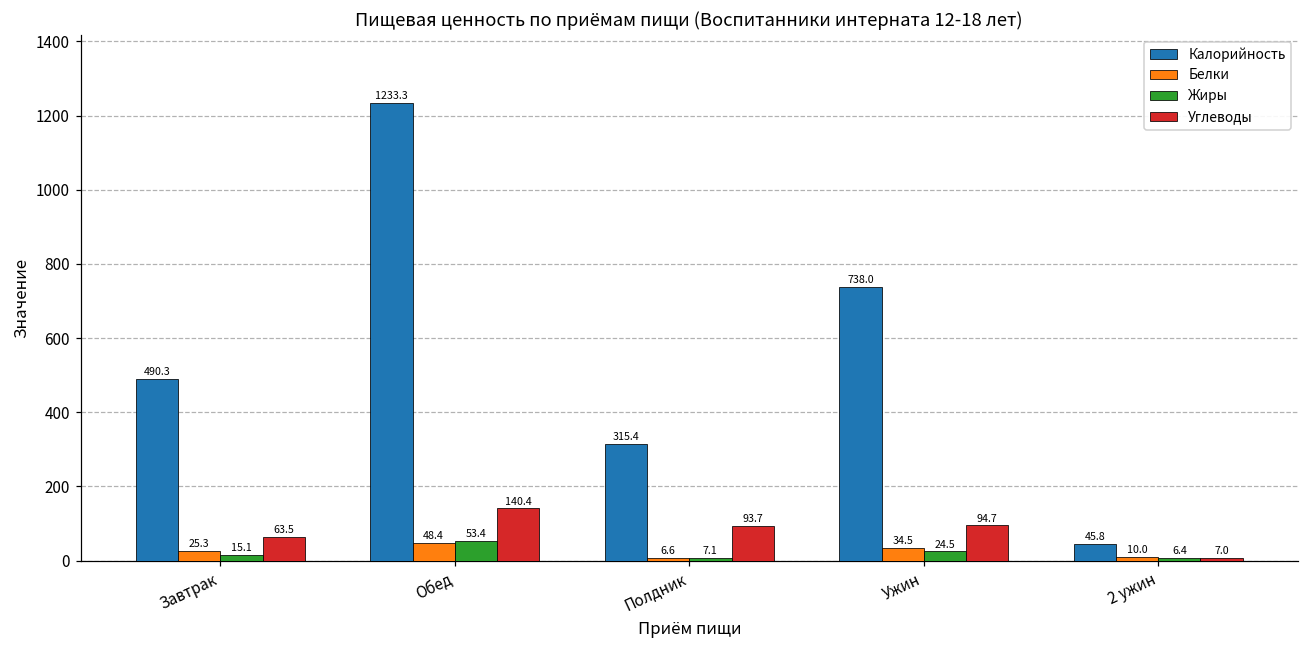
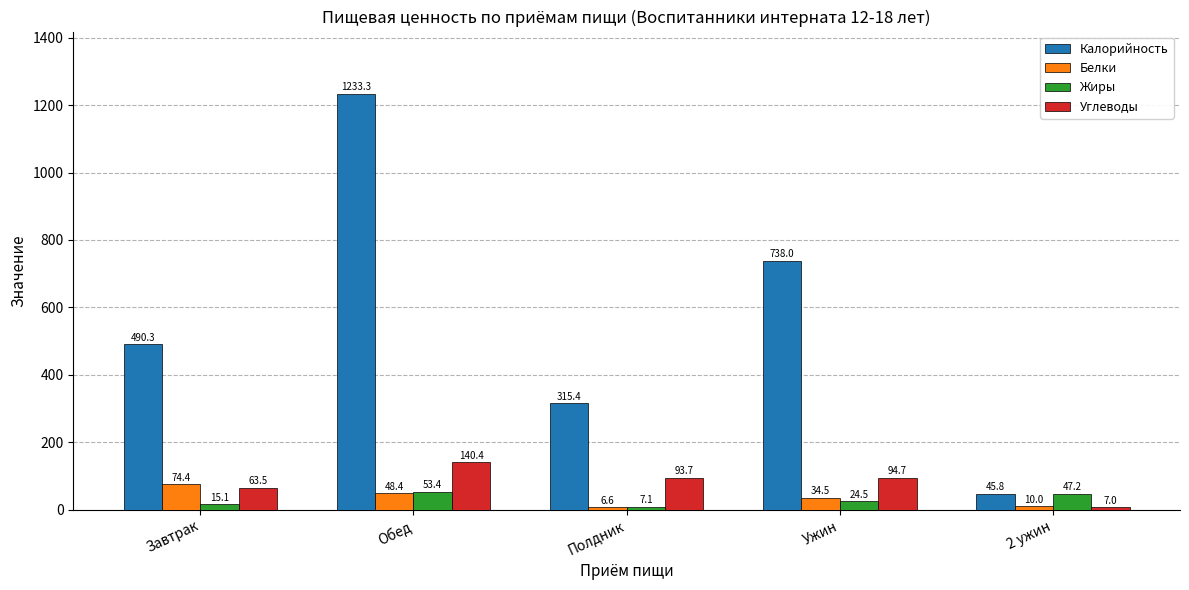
Белки, Завтрак: 25.3 -> 74.4
Жиры, 2 ужин: 6.4 -> 47.2
